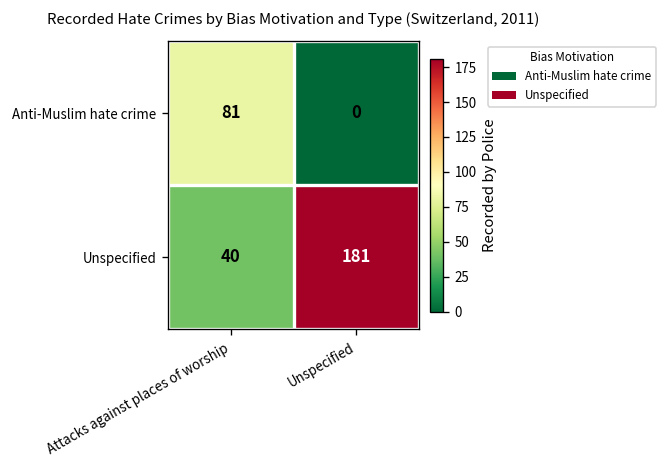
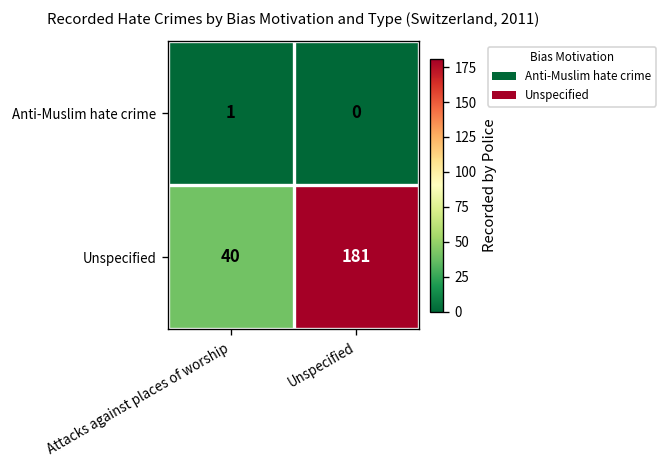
Anti-Muslim hate crime, Attacks against places of worship: 81 -> 1
